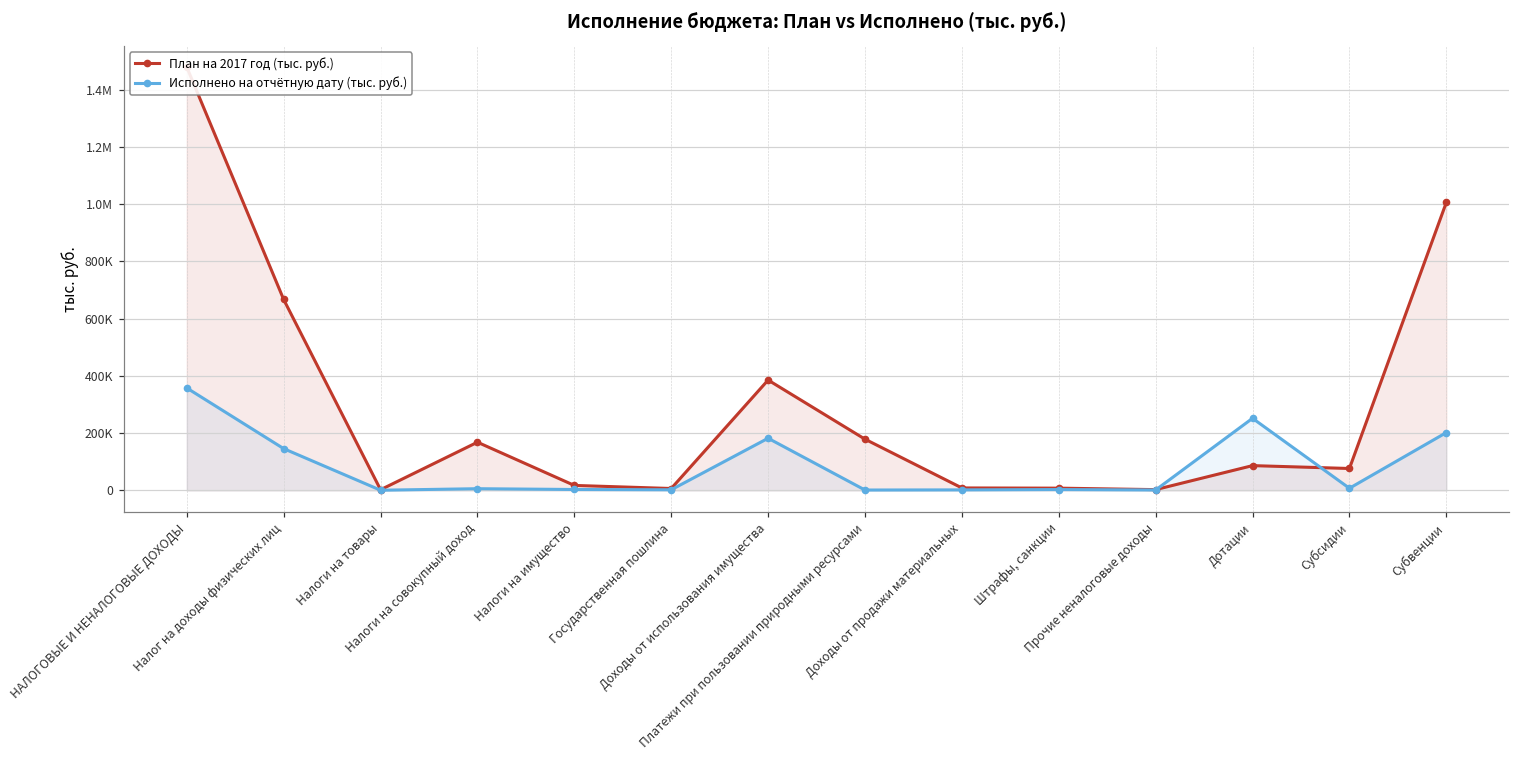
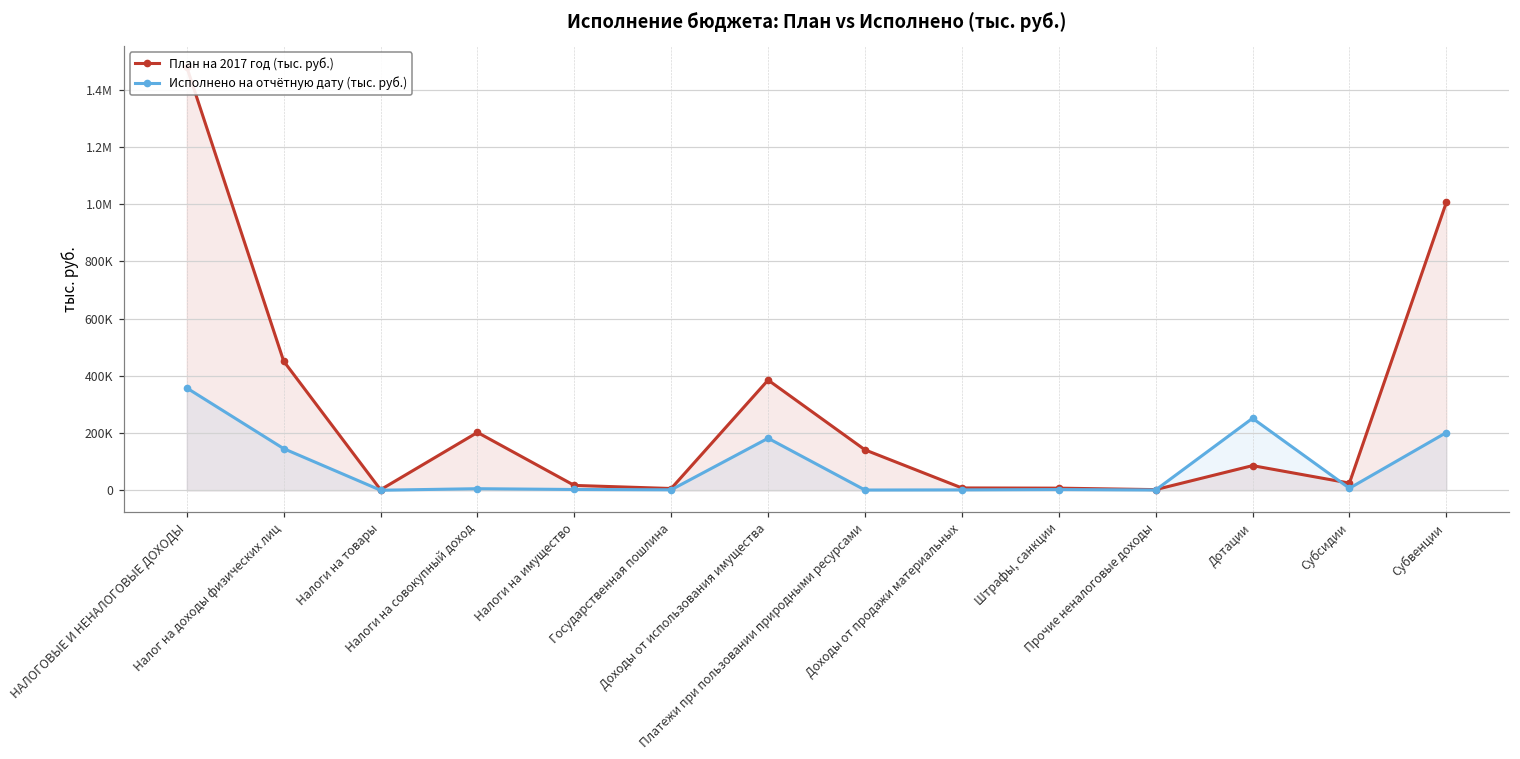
План на 2017 год (тыс. руб.), Налог на доходы физических лиц: 670000 -> 450000
План на 2017 год (тыс. руб.), Налоги на совокупный доход: 170000 -> 200000
План на 2017 год (тыс. руб.), Платежи при пользовании природными ресурсами: 180000 -> 140000
План на 2017 год (тыс. руб.), Субсидии: 80000 -> 30000
